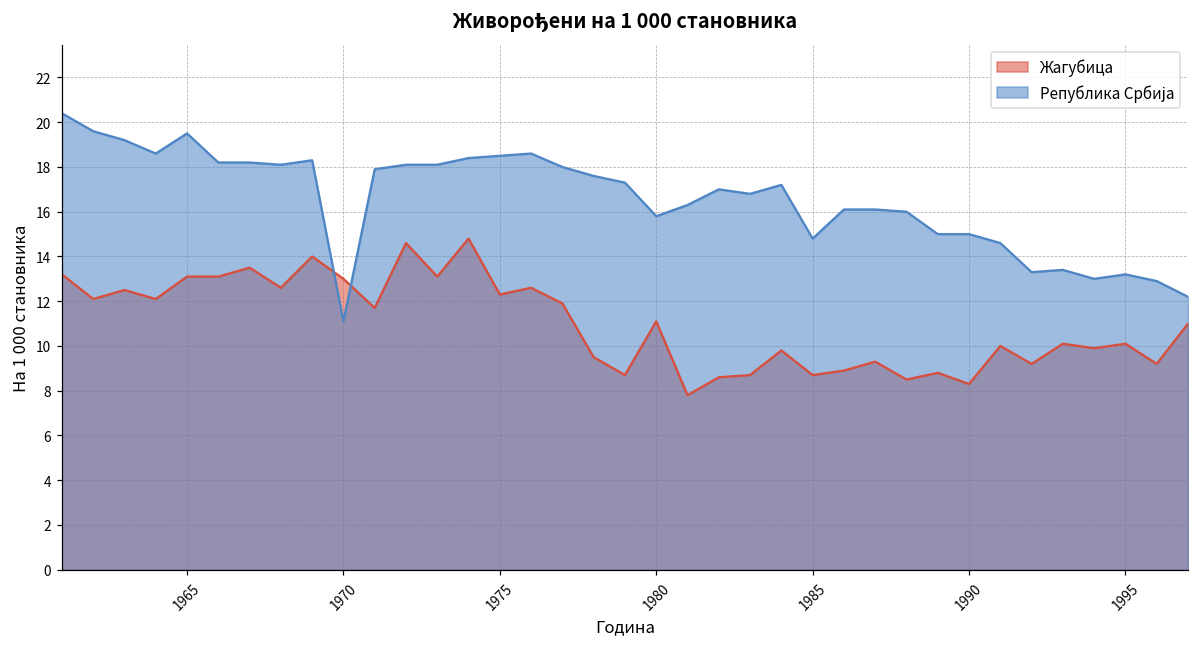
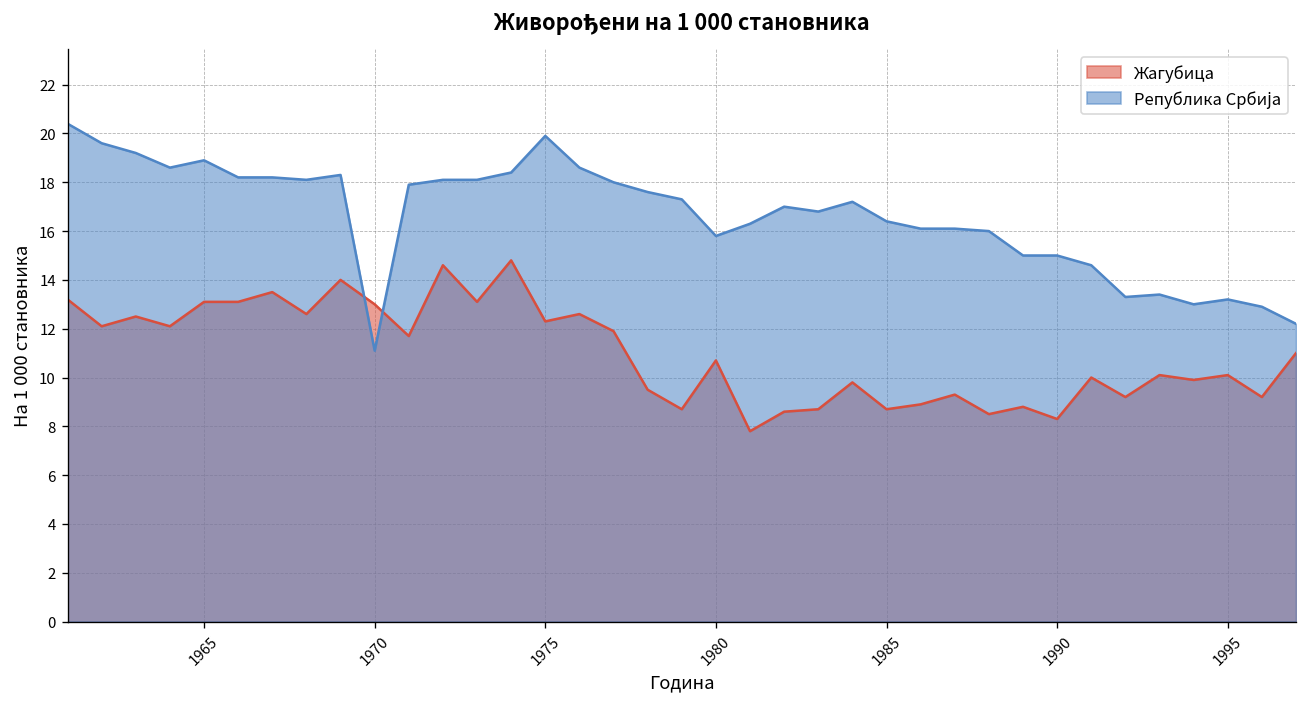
Република Србија, 1965: 19.5 -> 18.9
Република Србија, 1975: 18.5 -> 19.9
Жагубица, 1980: 11.1 -> 10.7
Република Србија, 1985: 14.8 -> 16.4
